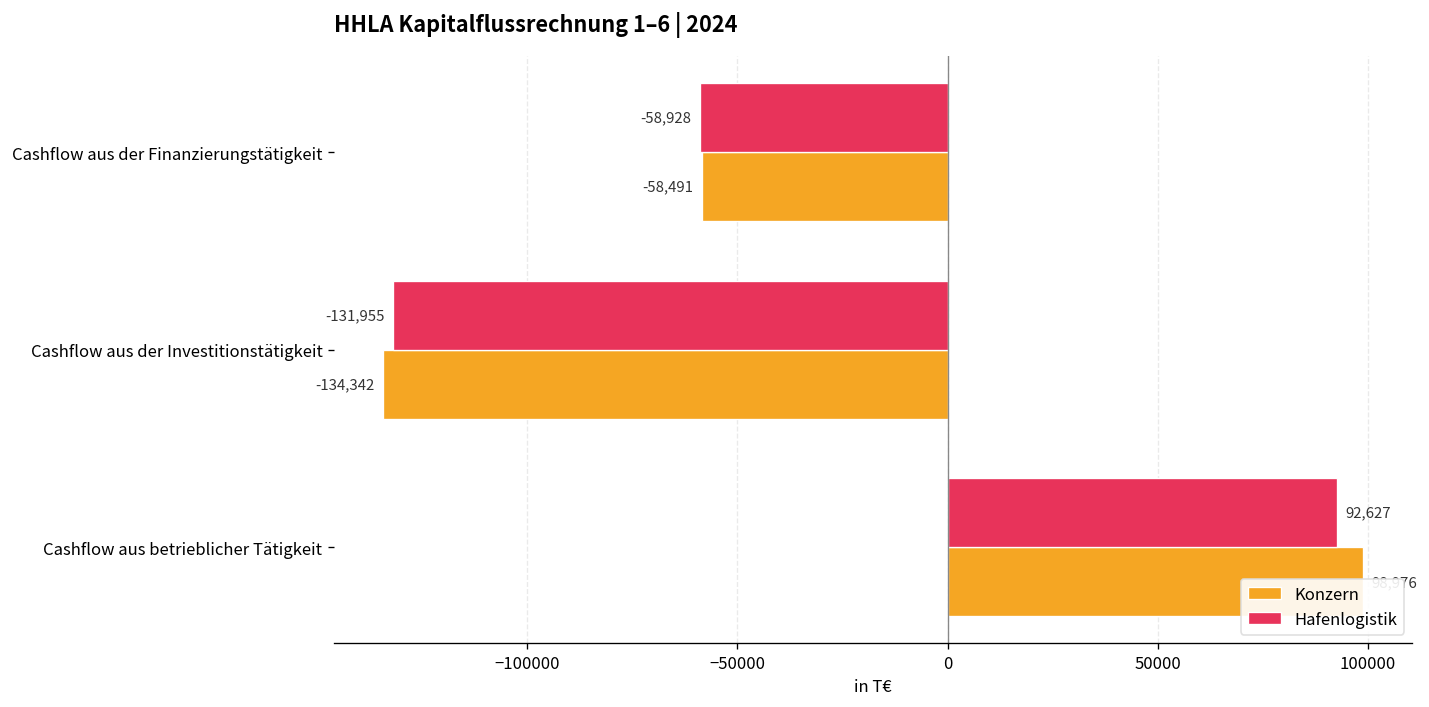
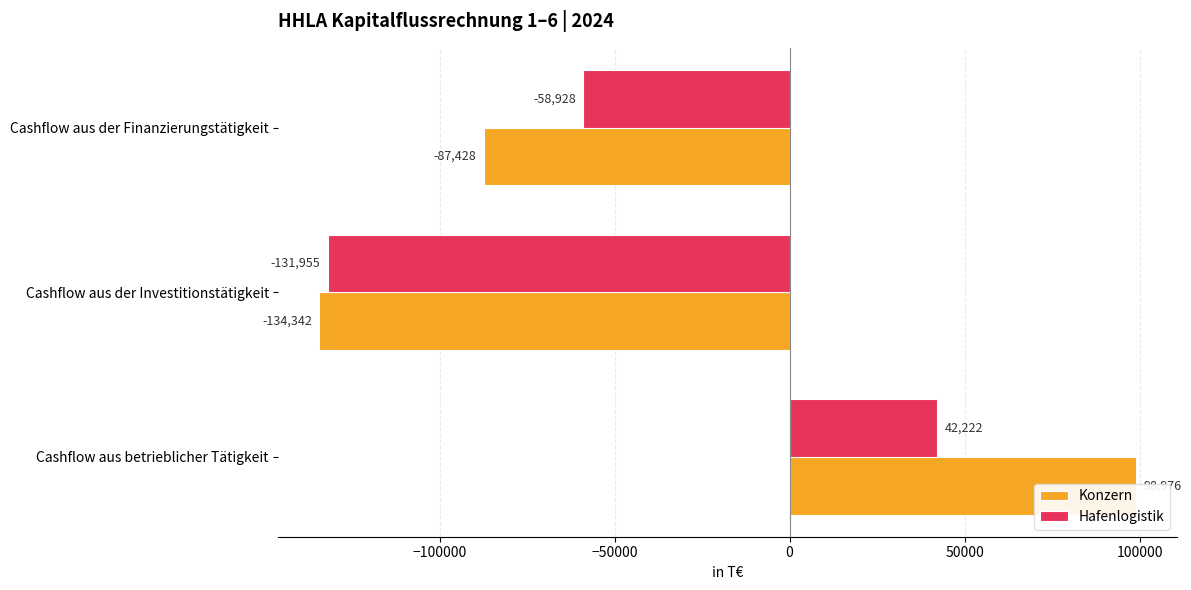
Konzern, Cashflow aus der Finanzierungstätigkeit: -58,491 -> -87,428
Hafenlogistik, Cashflow aus betrieblicher Tätigkeit: 92,627 -> 42,222
